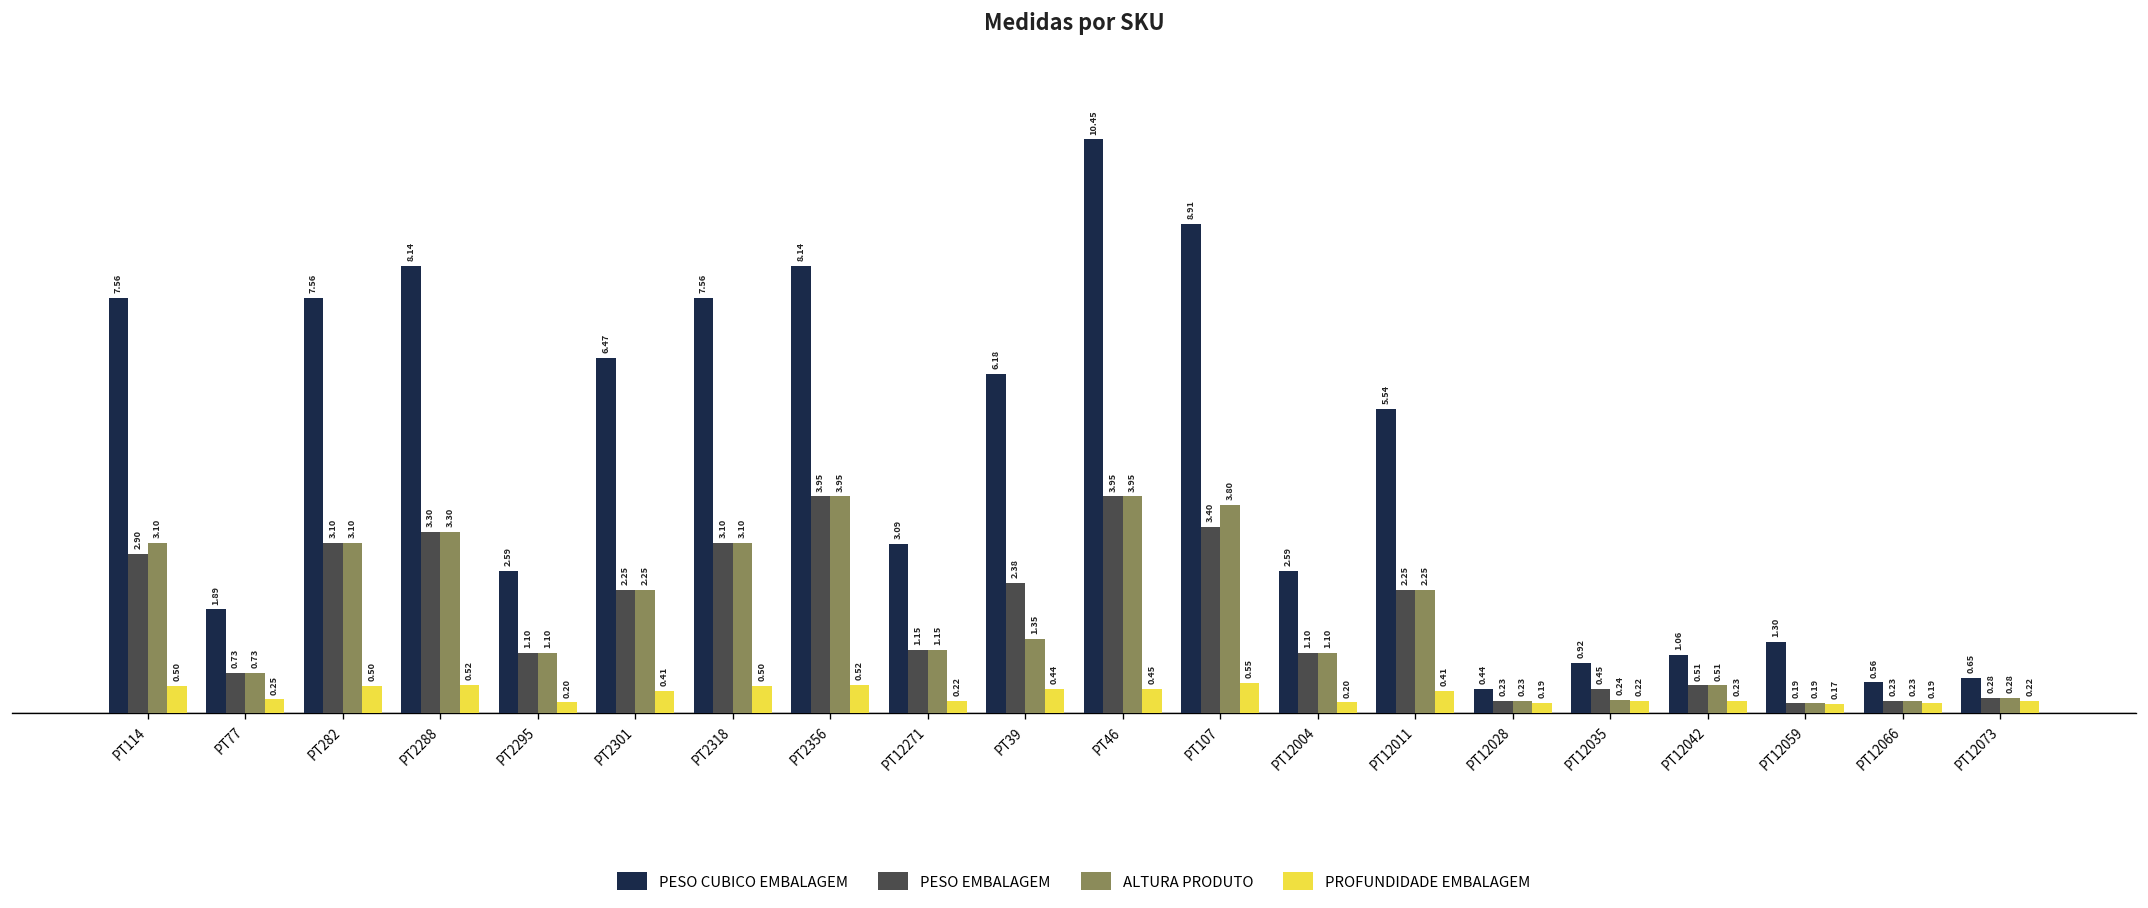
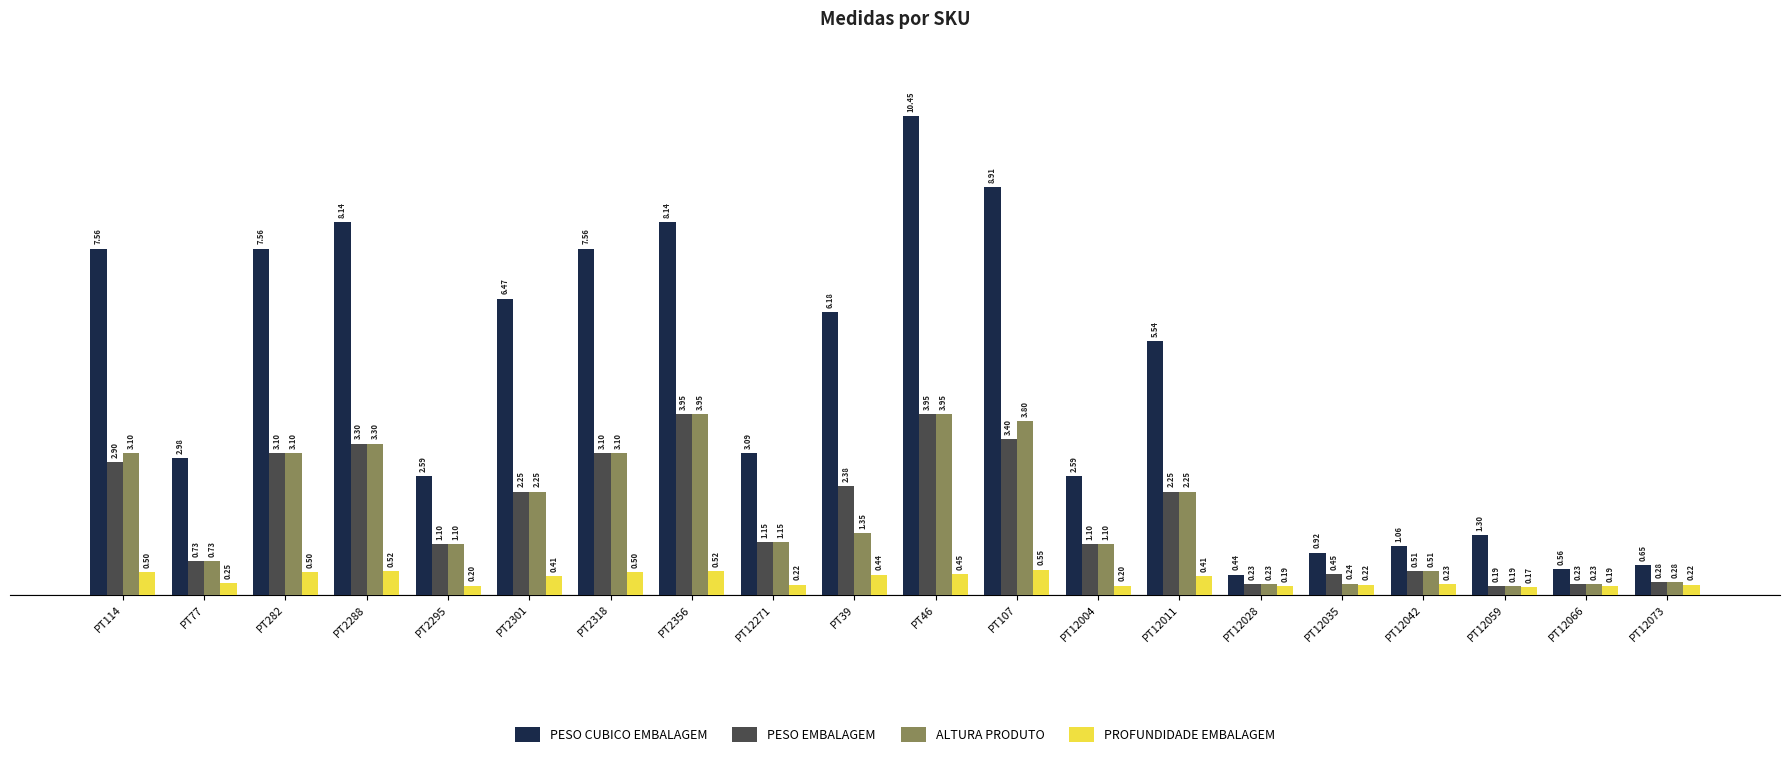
PESO CUBICO EMBALAGEM, PT77: 1.89 -> 2.98
